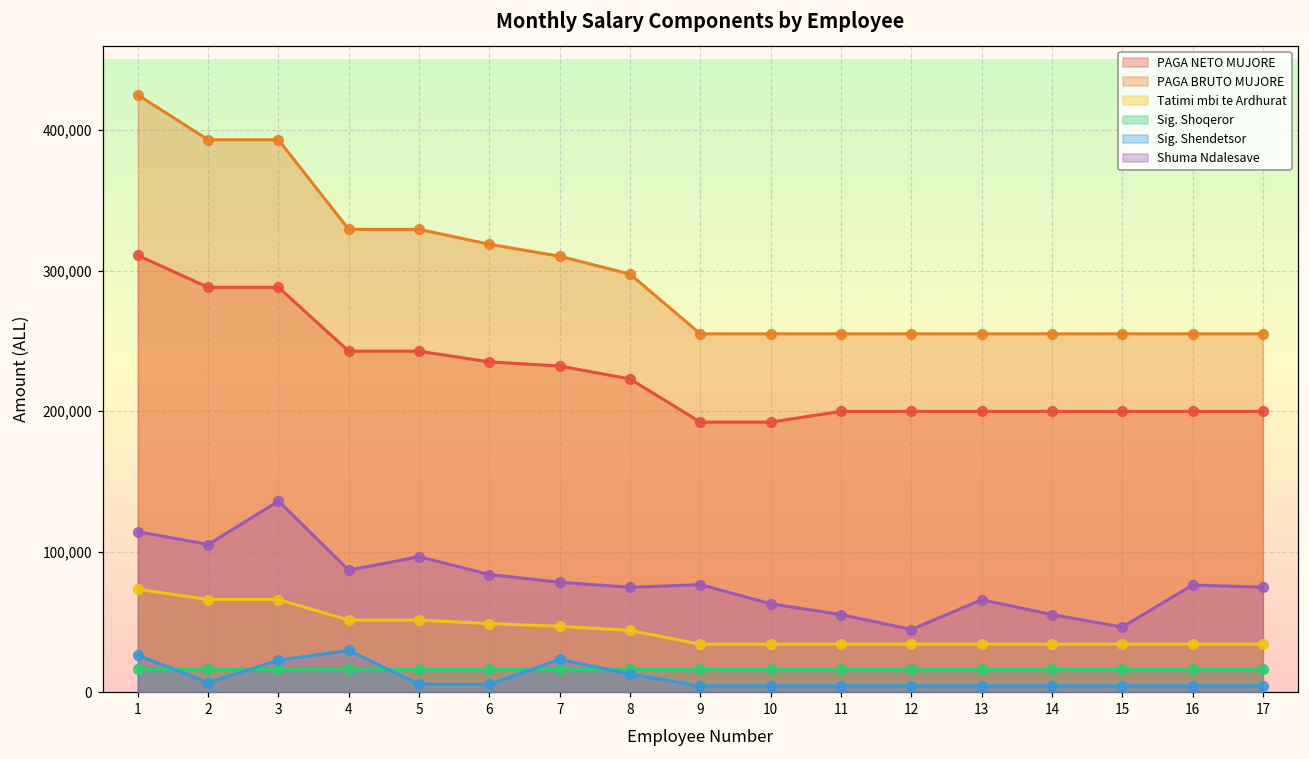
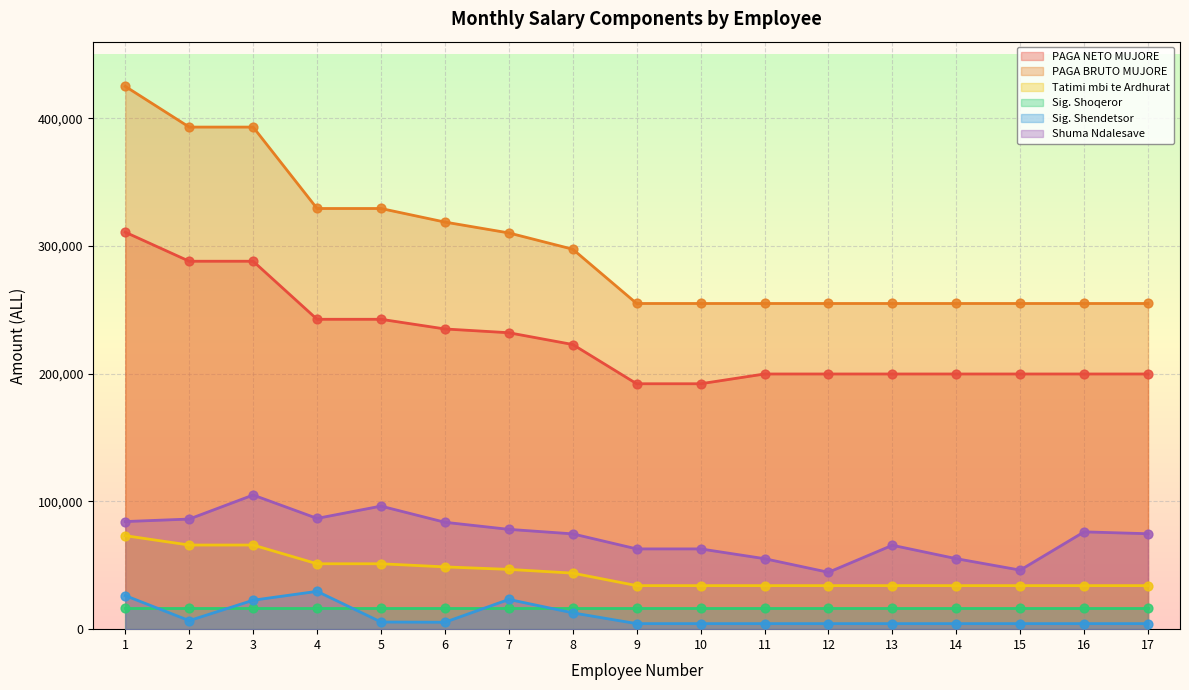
Shuma Ndalesave, 1: 114,000 -> 84,000
Shuma Ndalesave, 2: 105,000 -> 86,000
Shuma Ndalesave, 3: 136,000 -> 105,000
Shuma Ndalesave, 9: 76,000 -> 63,000
